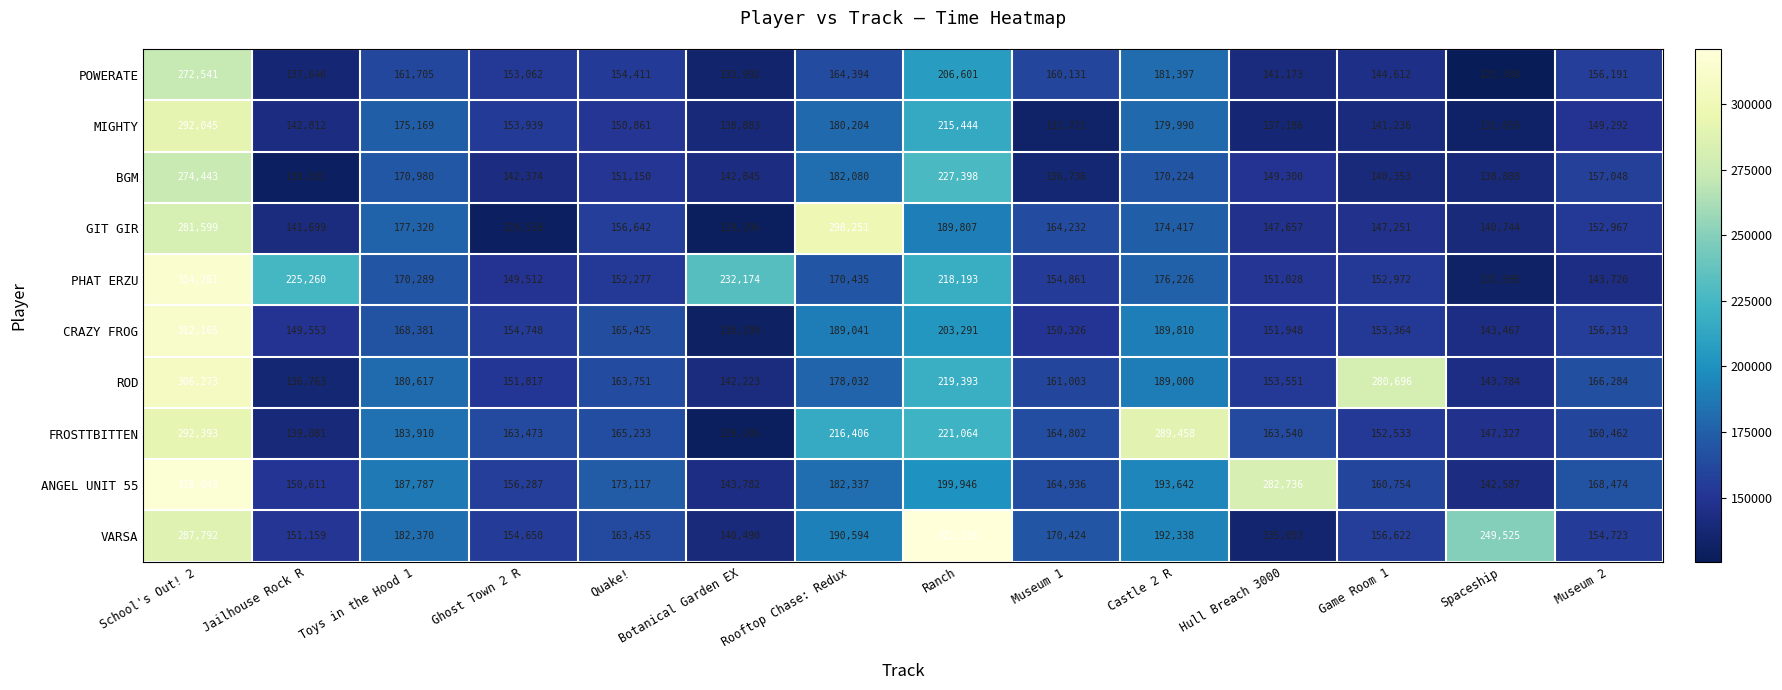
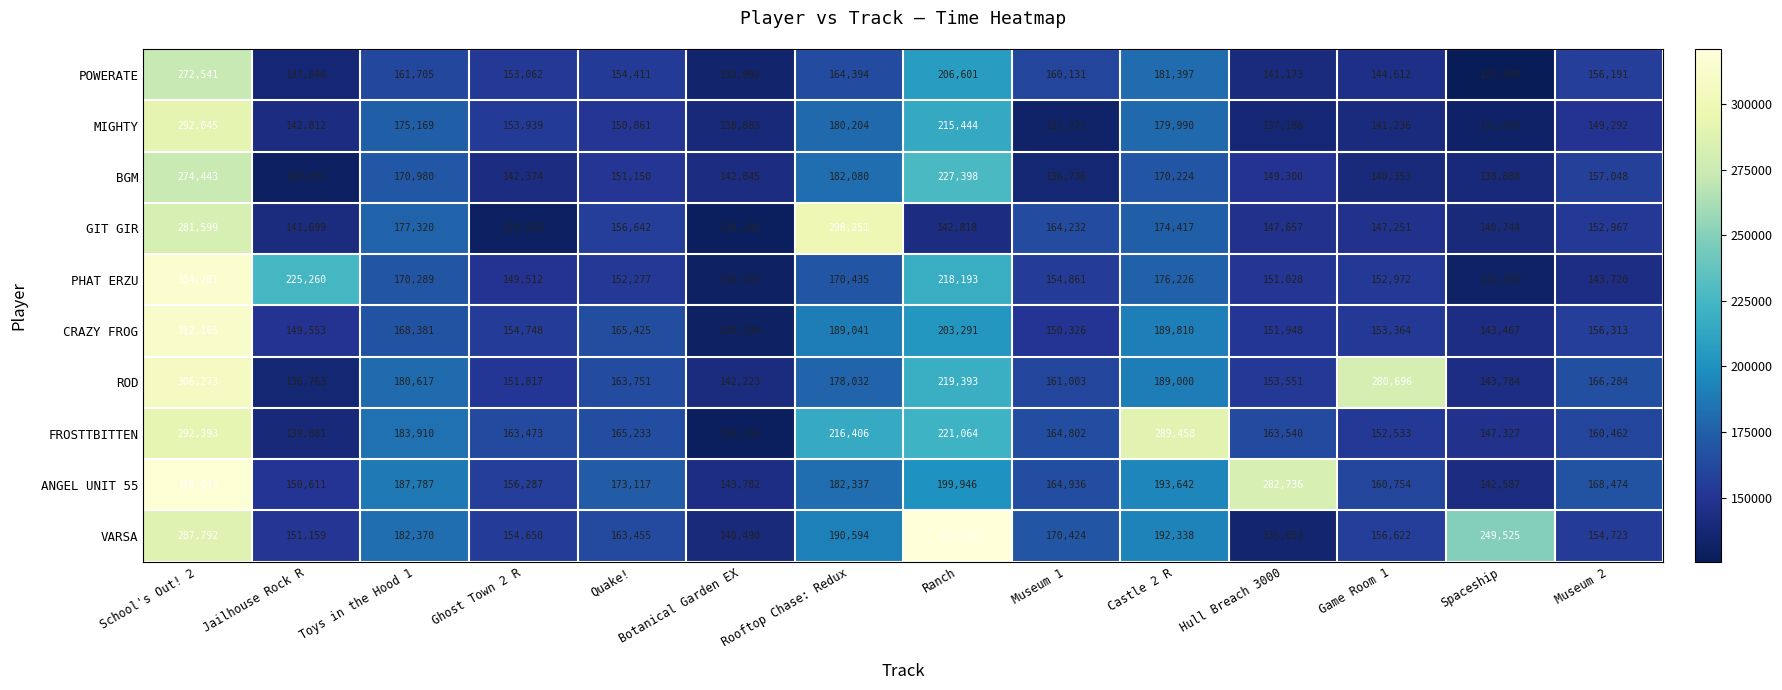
GIT GIR, Ranch: 189,807 -> 142,818
PHAT ERZU, Botanical Garden EX: 232,174 -> 130,702
